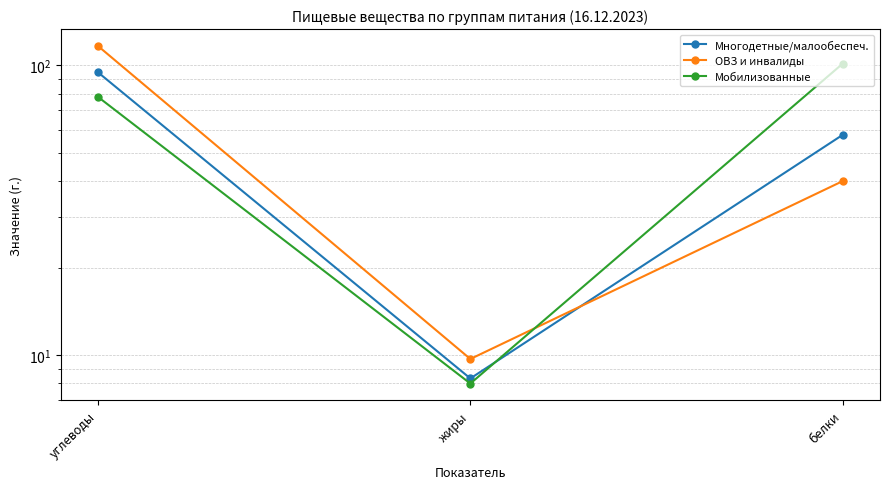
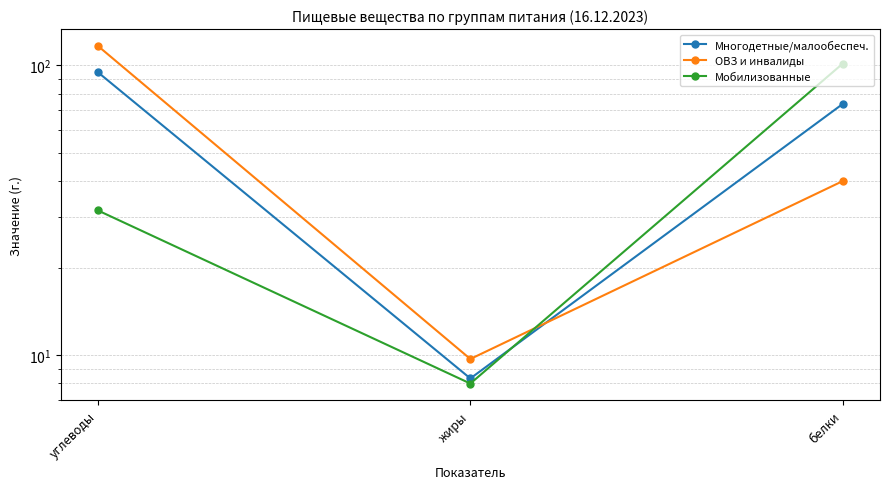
Мобилизованные, углеводы: 78 -> 32
Многодетные/малообеспеч., белки: 58 -> 74
